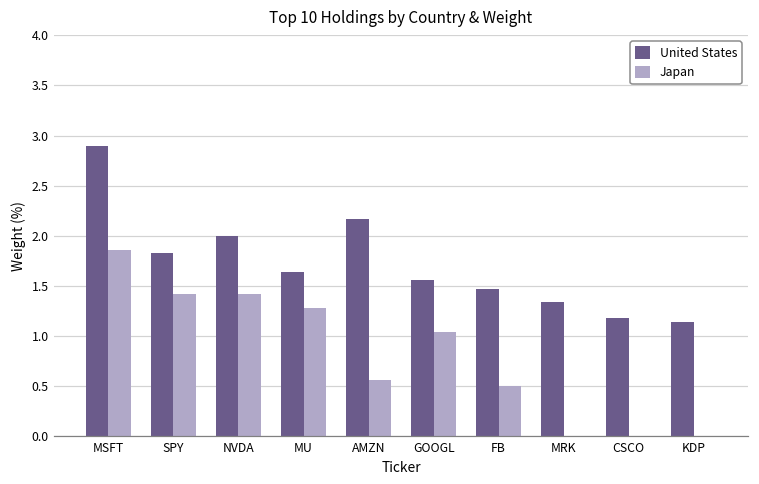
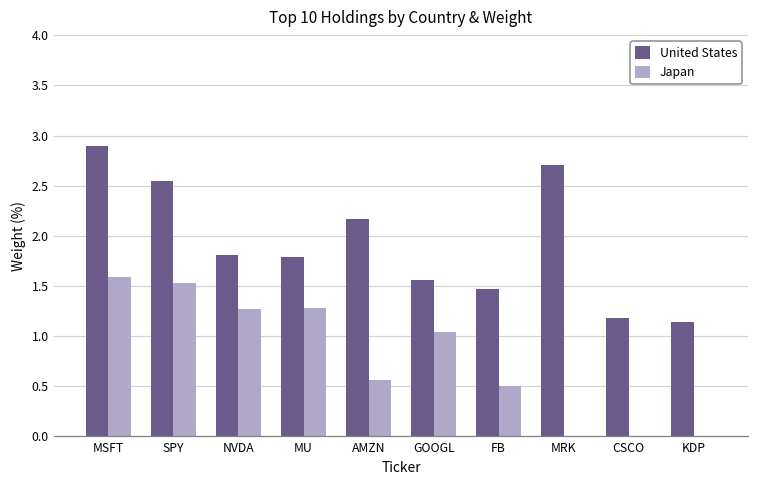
Japan, MSFT: 1.9 -> 1.6
United States, SPY: 1.8 -> 2.6
Japan, SPY: 1.4 -> 1.5
United States, NVDA: 2.0 -> 1.8
Japan, NVDA: 1.4 -> 1.3
United States, MU: 1.6 -> 1.8
United States, MRK: 1.3 -> 2.7
